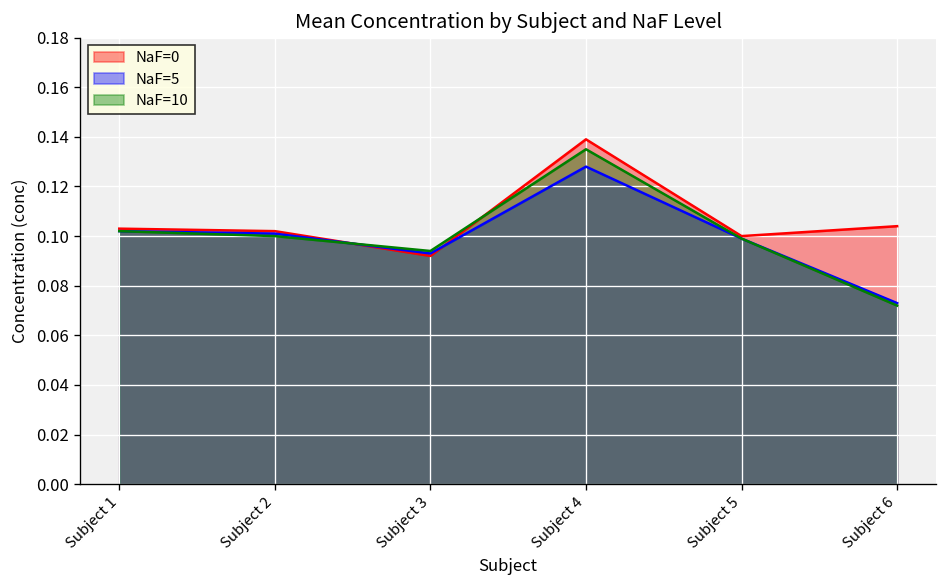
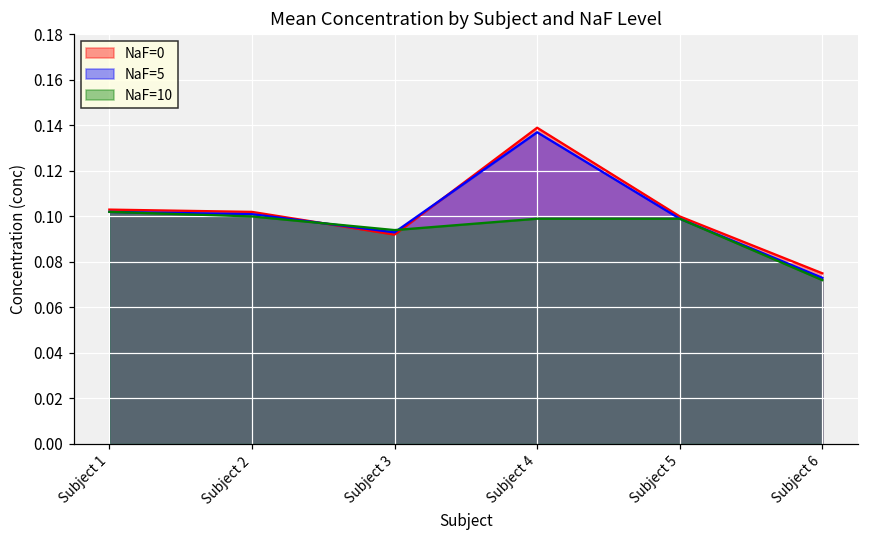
NaF=5, Subject 4: 0.128 -> 0.137
NaF=10, Subject 4: 0.135 -> 0.099
NaF=0, Subject 6: 0.104 -> 0.075
